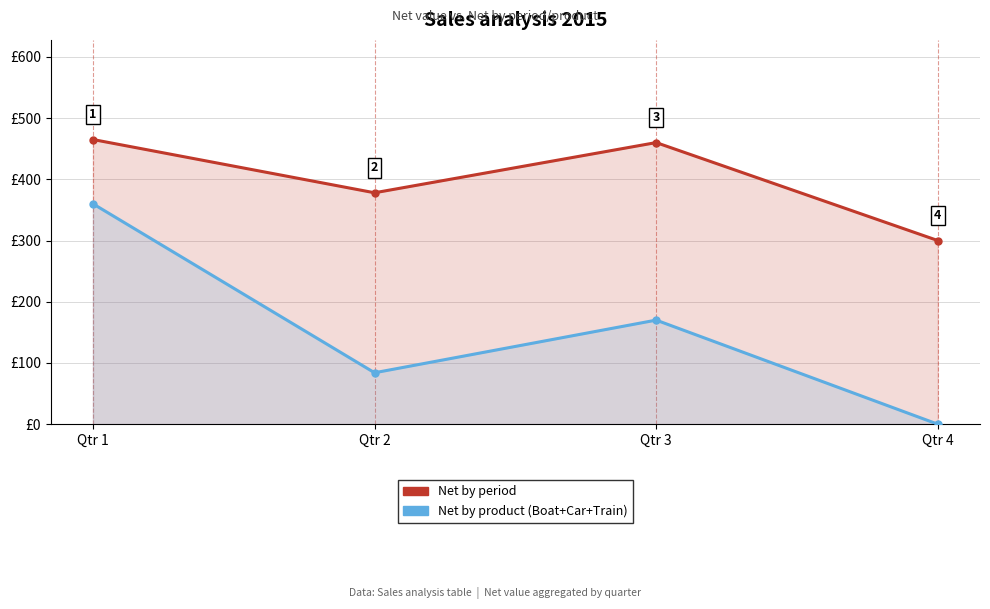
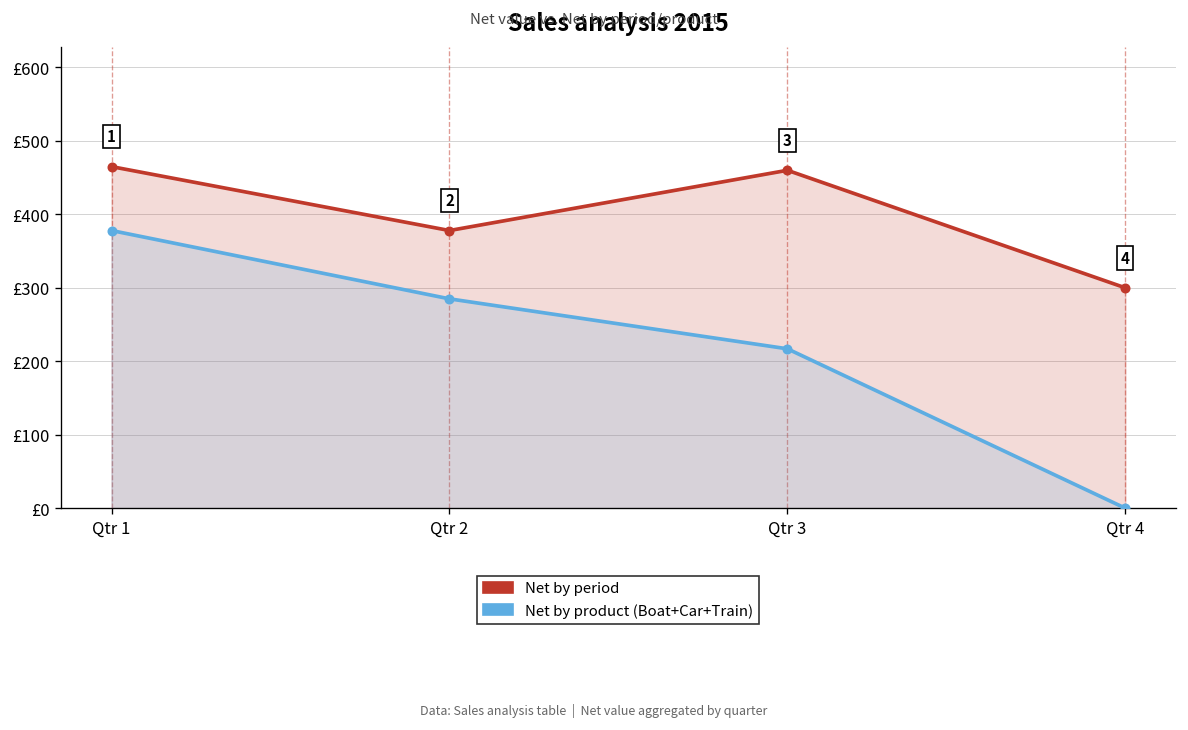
Net by product (Boat+Car+Train), Qtr 1: £360 -> £380
Net by product (Boat+Car+Train), Qtr 2: £80 -> £290
Net by product (Boat+Car+Train), Qtr 3: £170 -> £220
